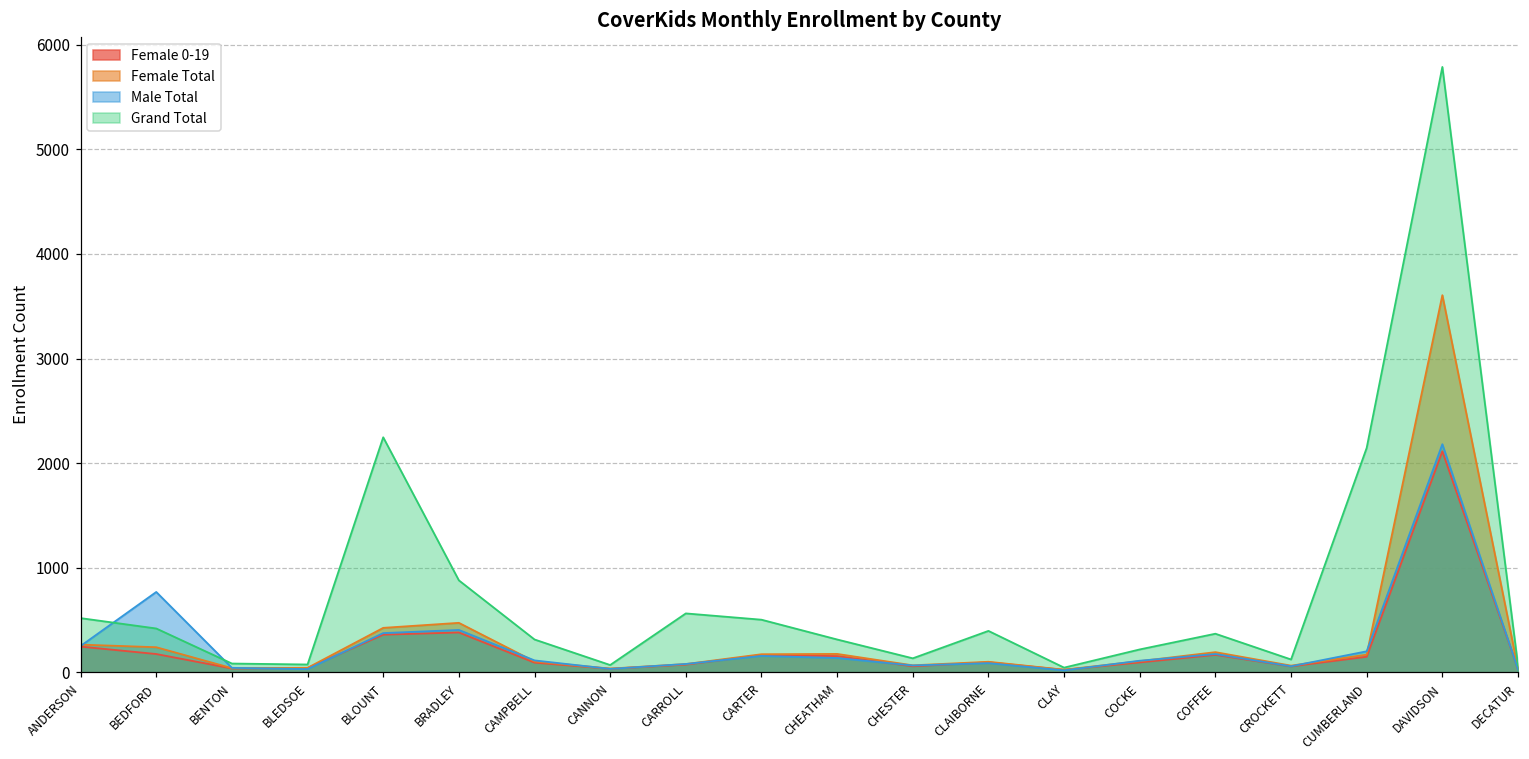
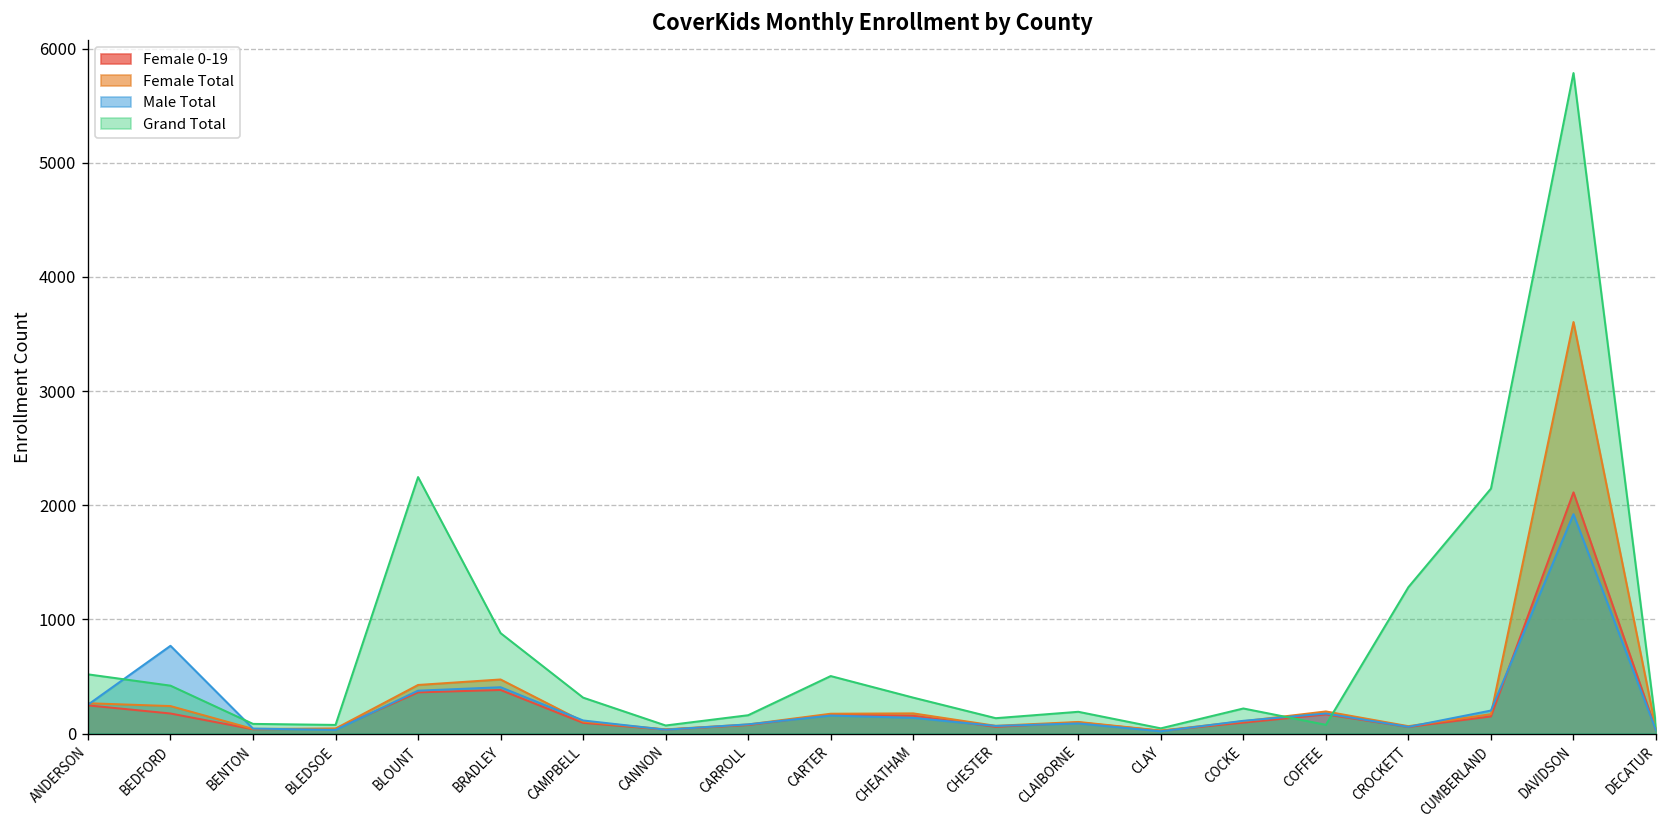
Grand Total, CARROLL: 600 -> 200
Grand Total, CLAIBORNE: 400 -> 200
Grand Total, COFFEE: 400 -> 100
Grand Total, CROCKETT: 100 -> 1300
Male Total, DAVIDSON: 2200 -> 1900
